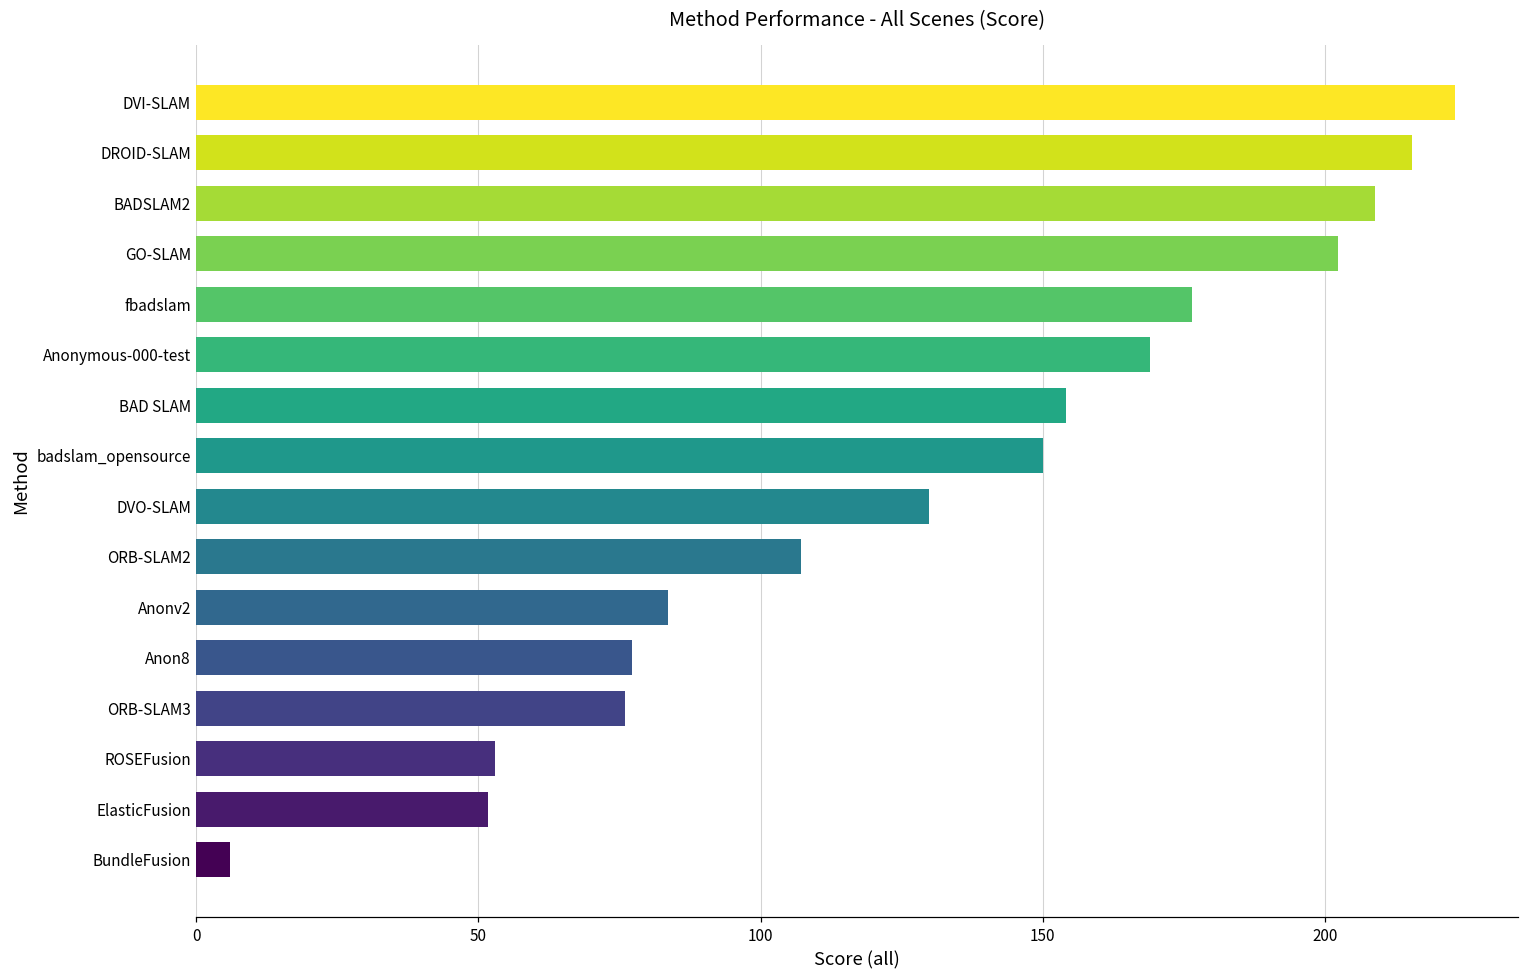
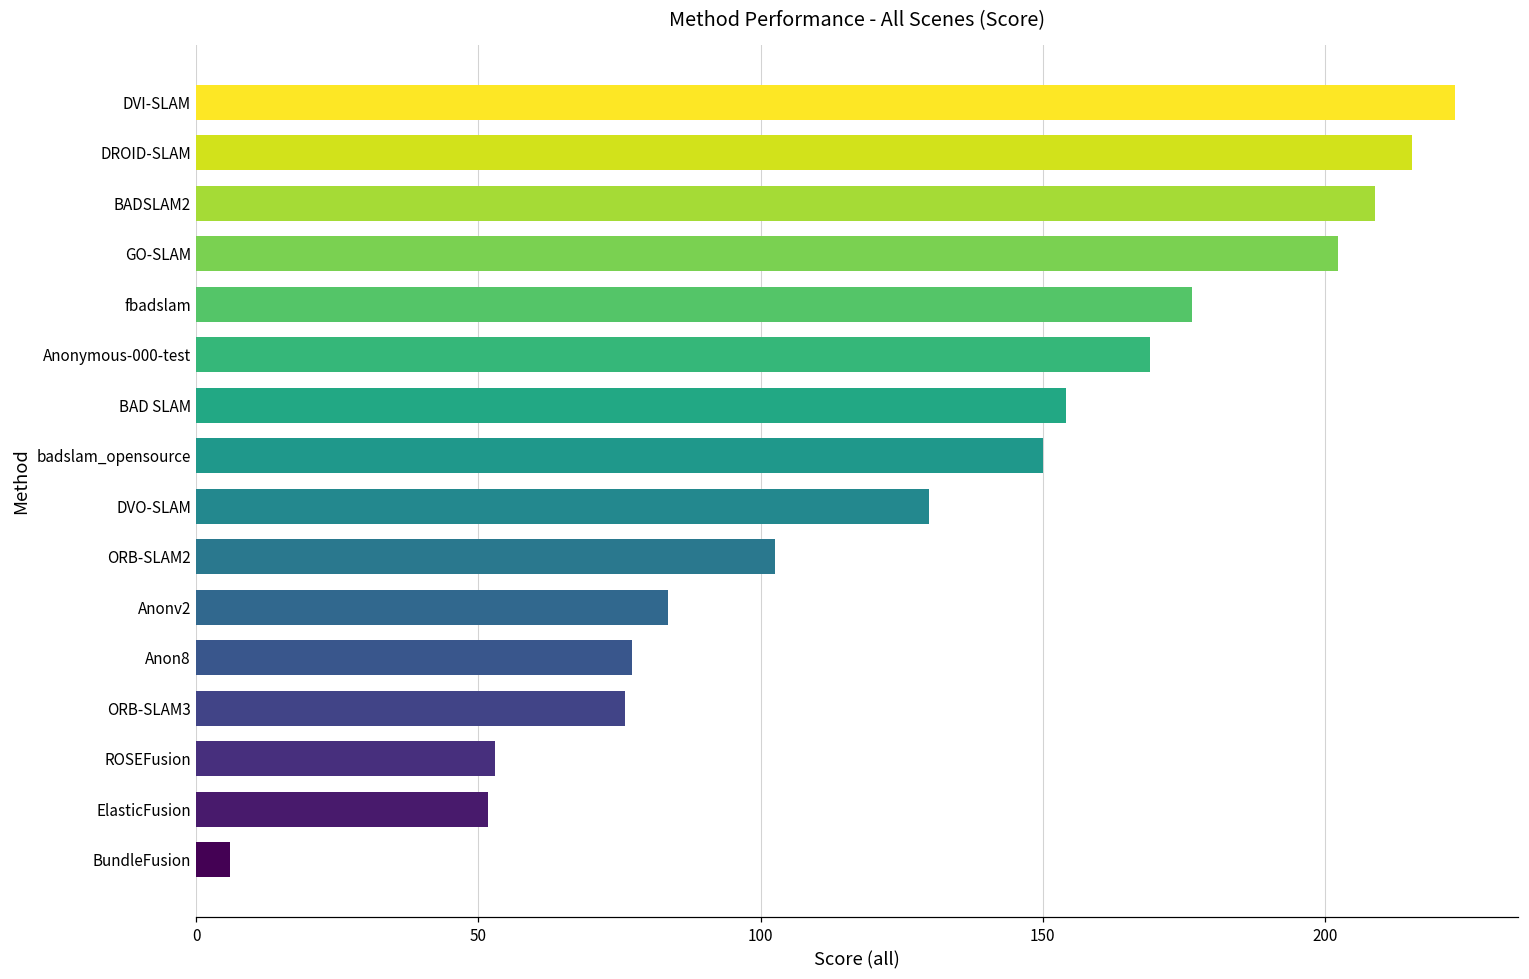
ORB-SLAM2: 107 -> 103
